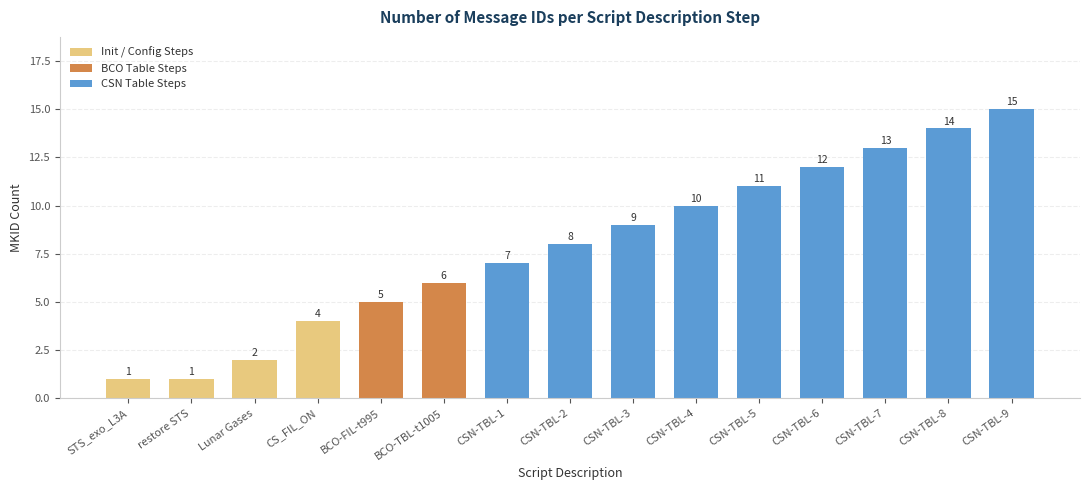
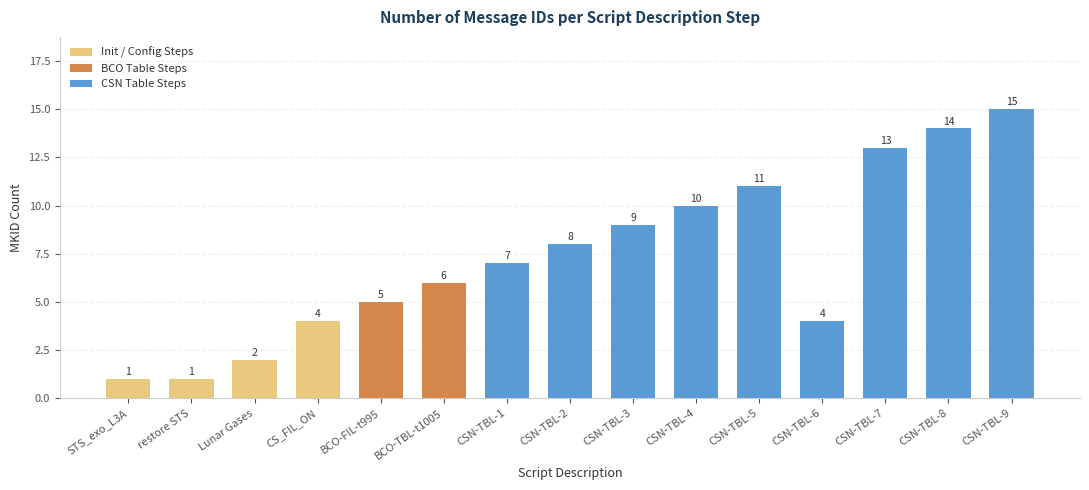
CSN-TBL-6: 12 -> 4
